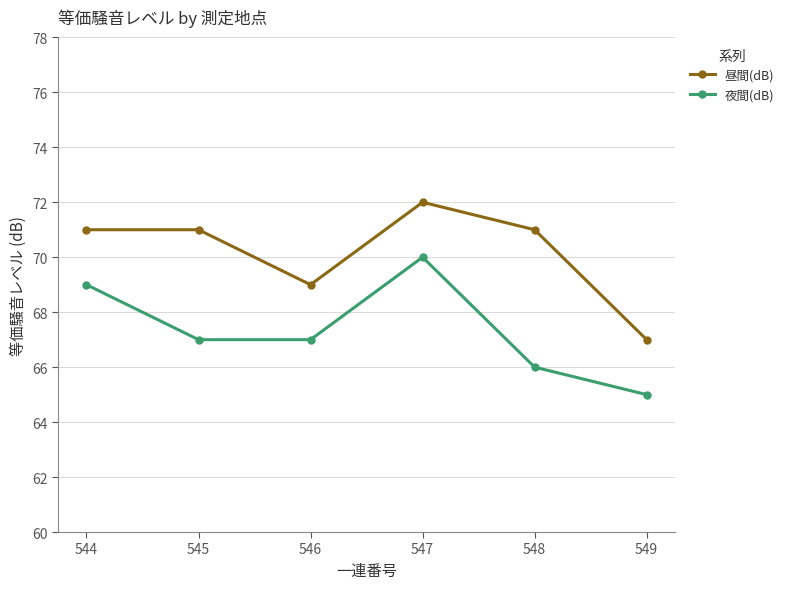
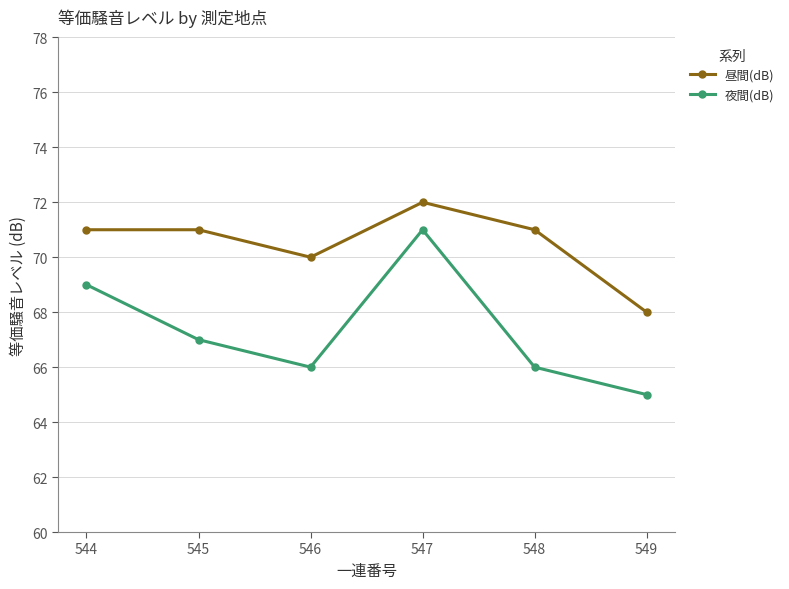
昼間(dB), 546: 69 -> 70
夜間(dB), 546: 67 -> 66
夜間(dB), 547: 70 -> 71
昼間(dB), 549: 67 -> 68
